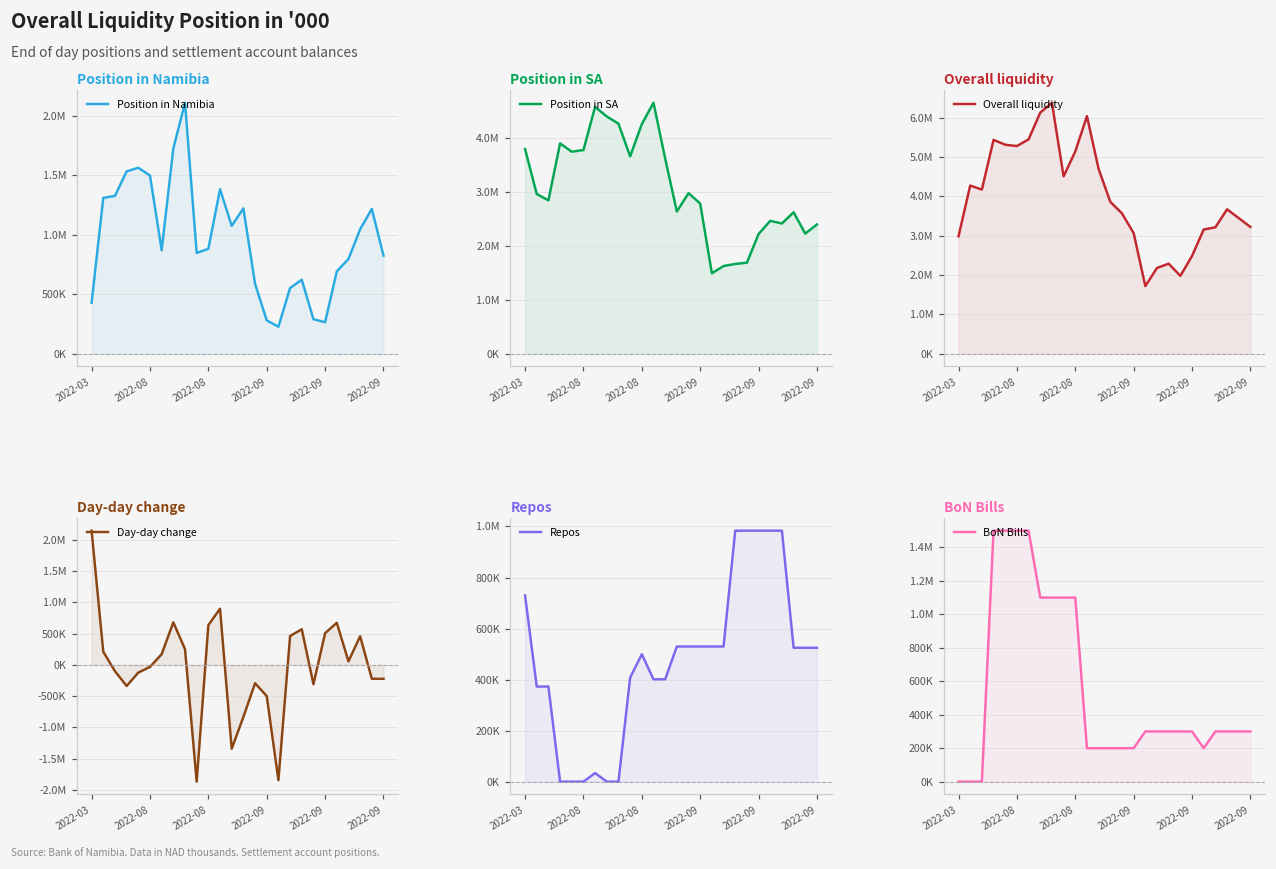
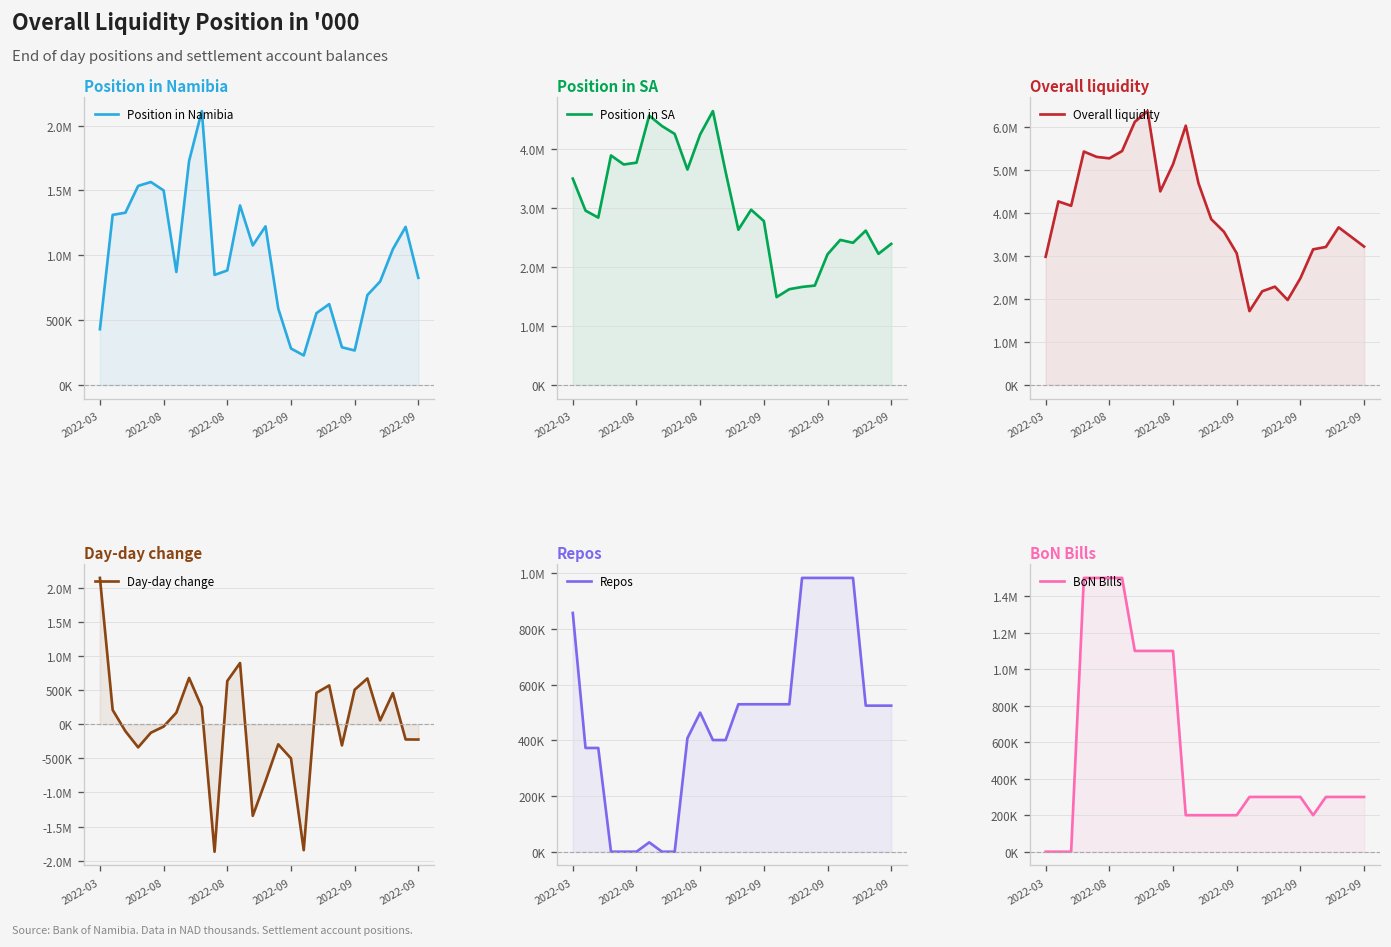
Position in SA, 2022-03: 3800000 -> 3500000
Repos, 2022-03: 730000 -> 860000
